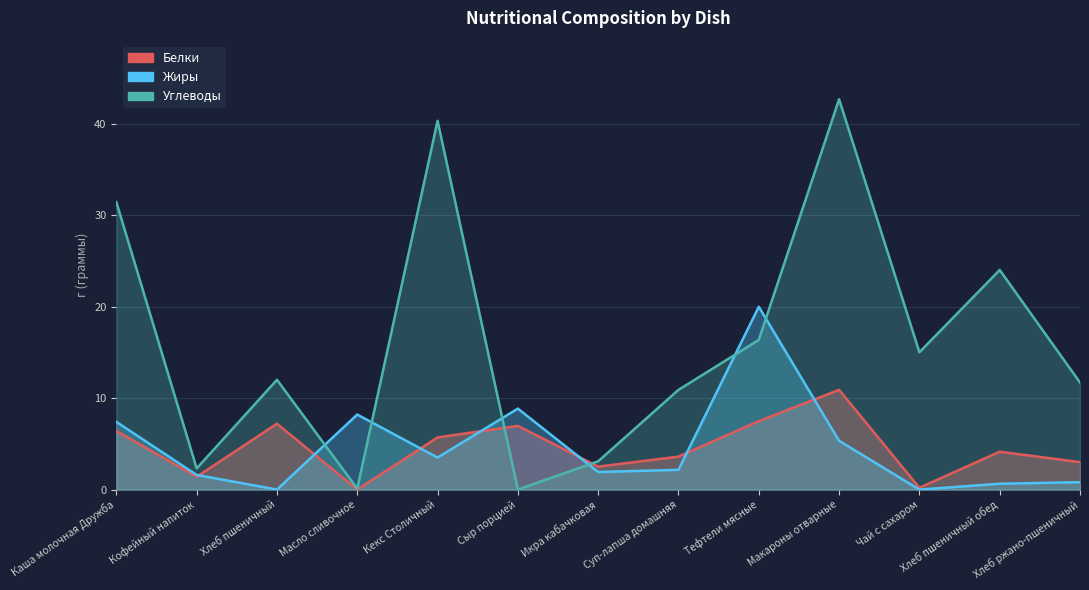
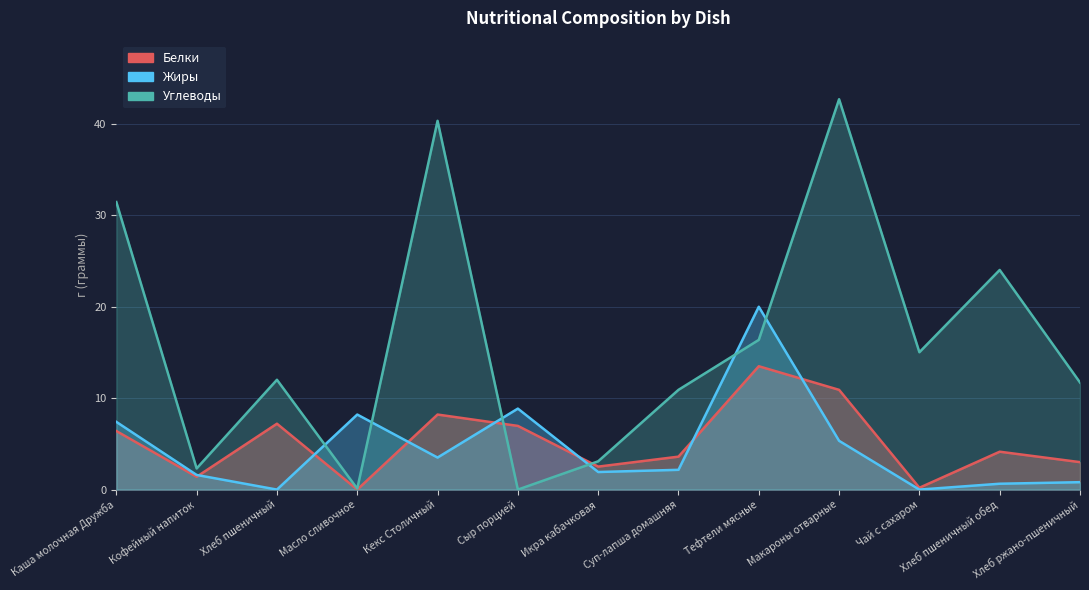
Белки, Кекс Столичный: 6 -> 8
Белки, Тефтели мясные: 7 -> 13
